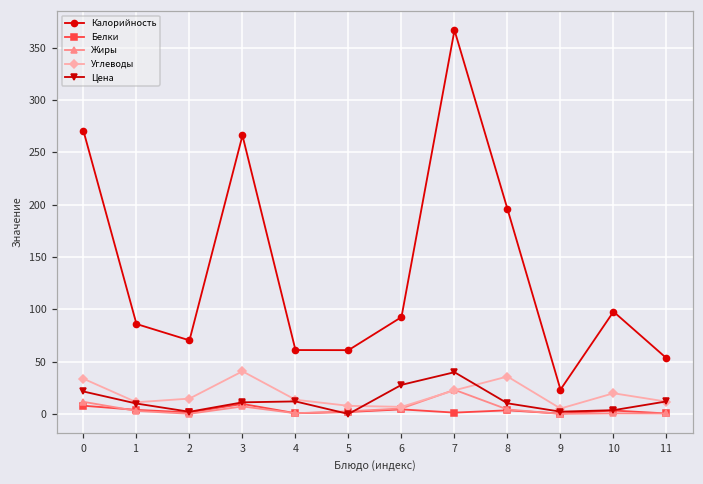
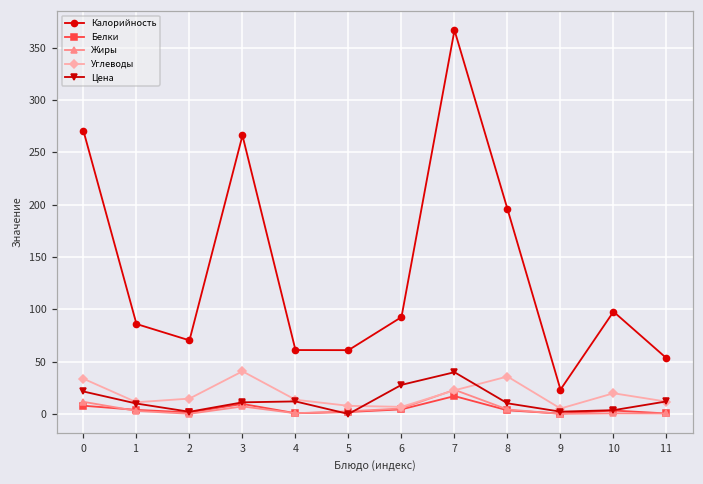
Белки, 7: 0 -> 20
